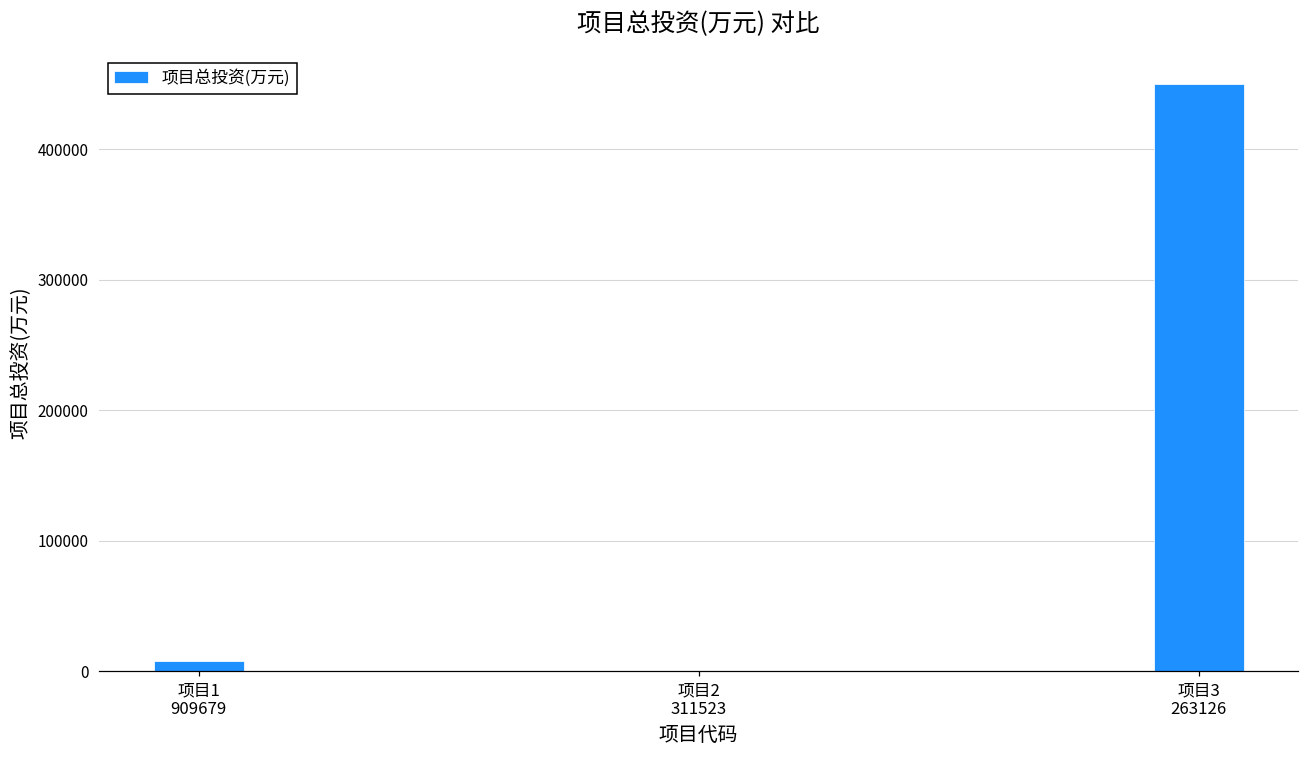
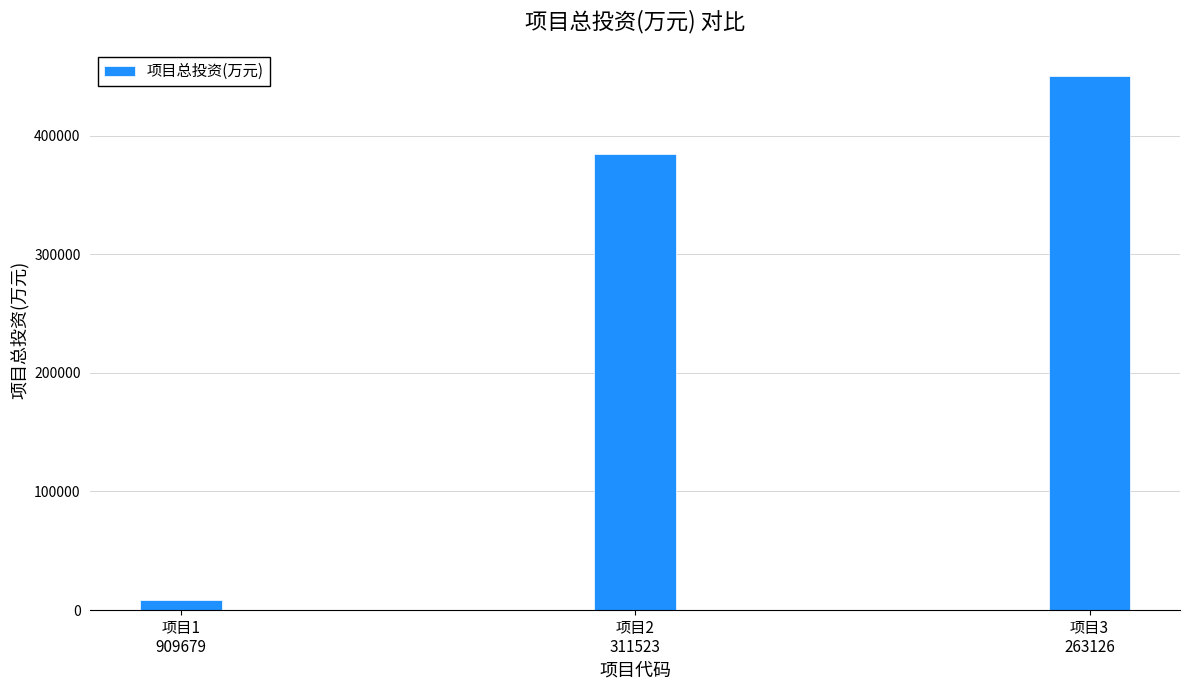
项目2 311523: 0 -> 385000
